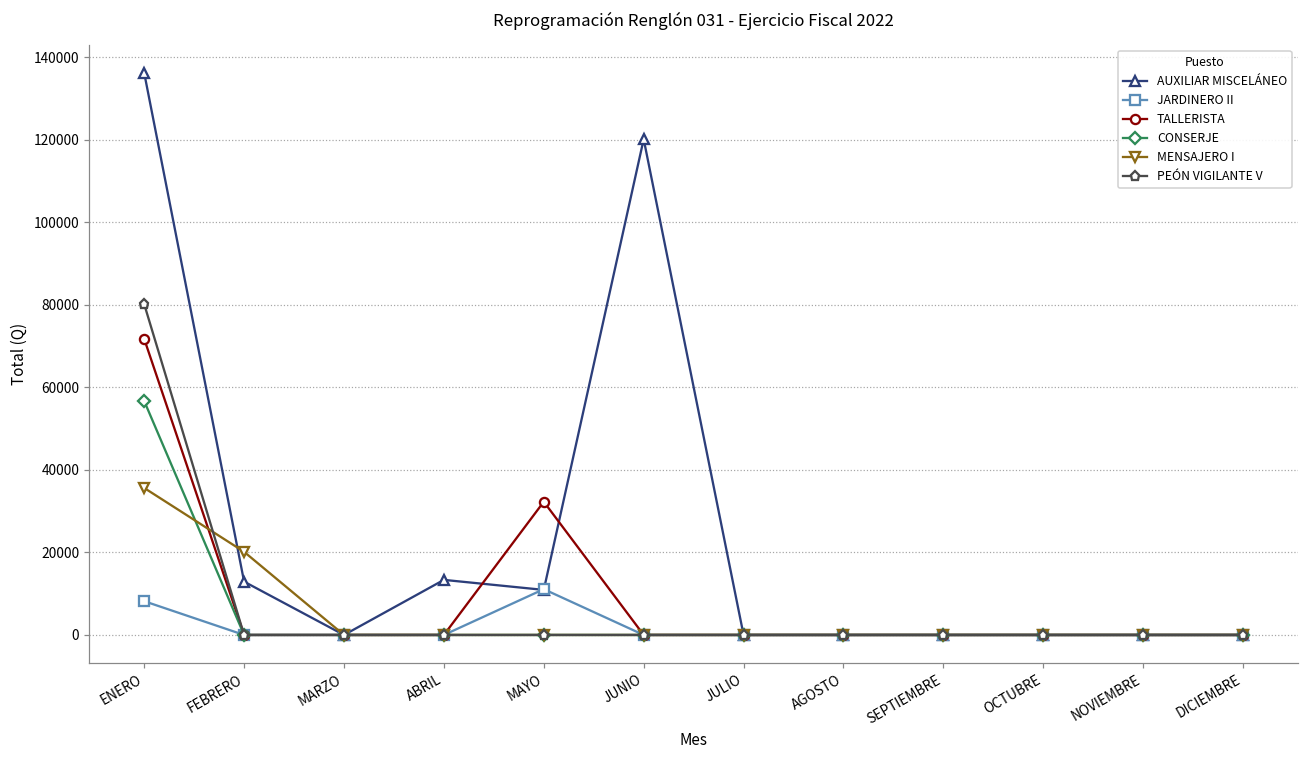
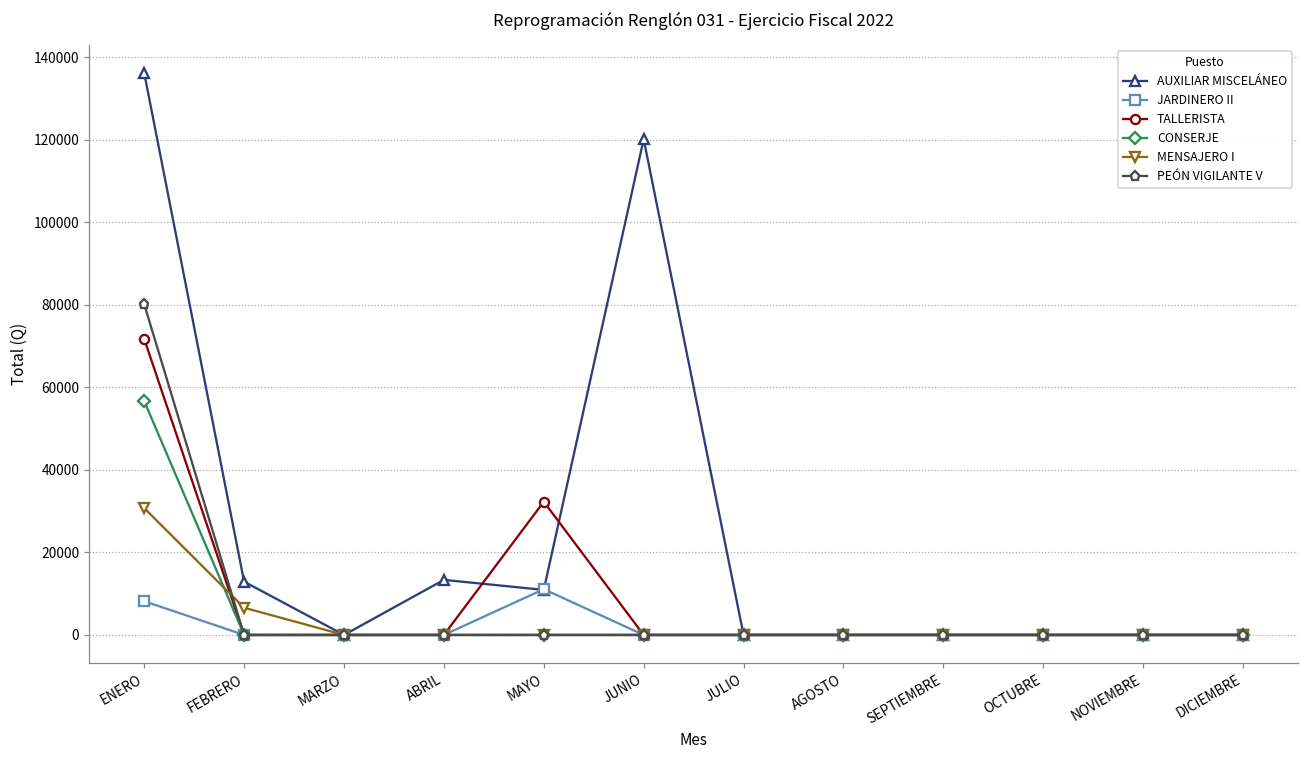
MENSAJERO I, ENERO: 36000 -> 31000
MENSAJERO I, FEBRERO: 20000 -> 7000
